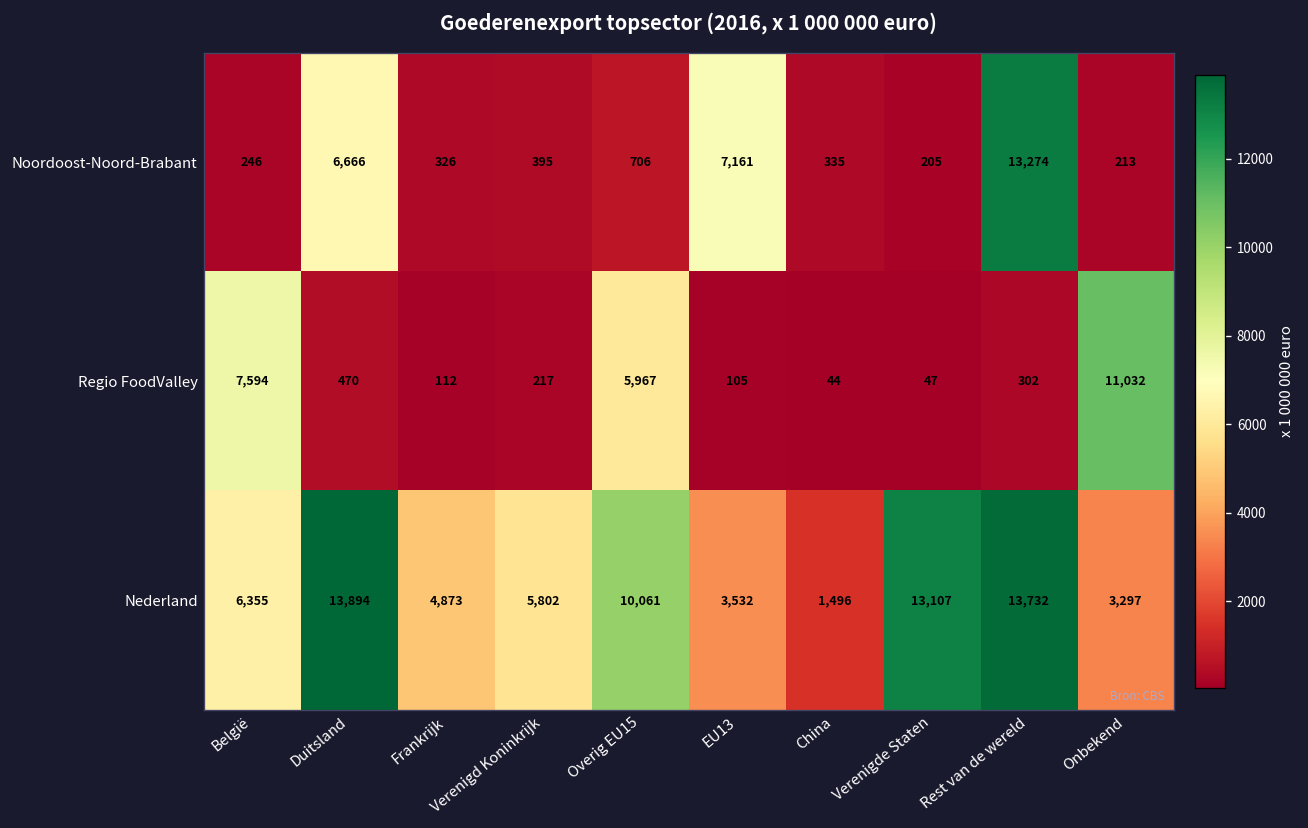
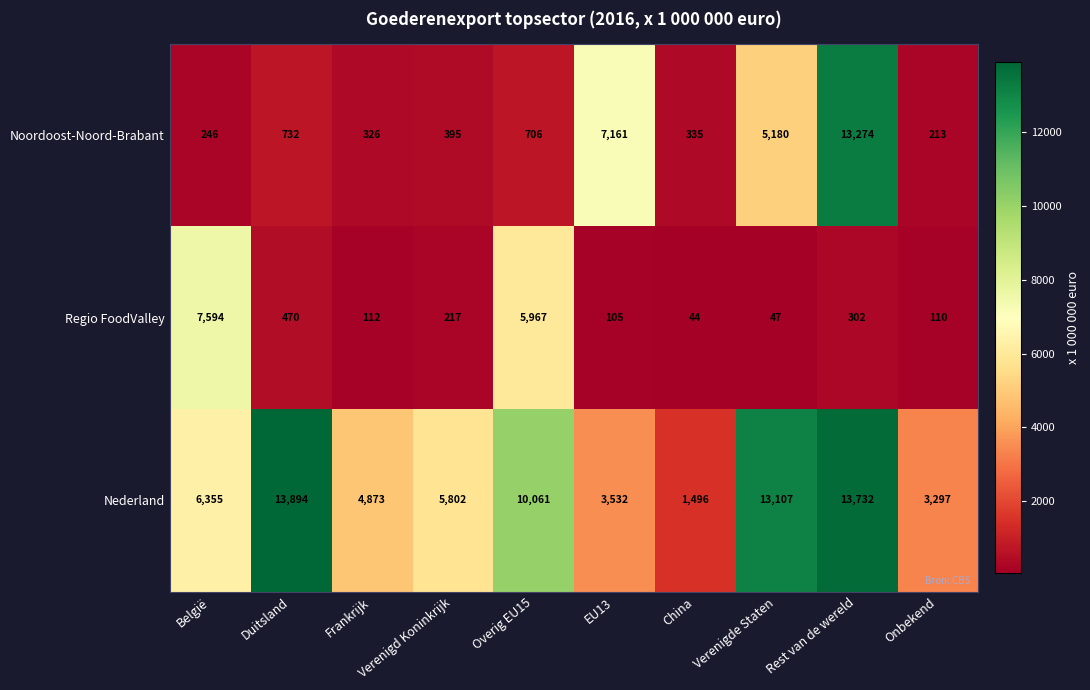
Noordoost-Noord-Brabant, Duitsland: 6,666 -> 732
Noordoost-Noord-Brabant, Verenigde Staten: 205 -> 5,180
Regio FoodValley, Onbekend: 11,032 -> 110
